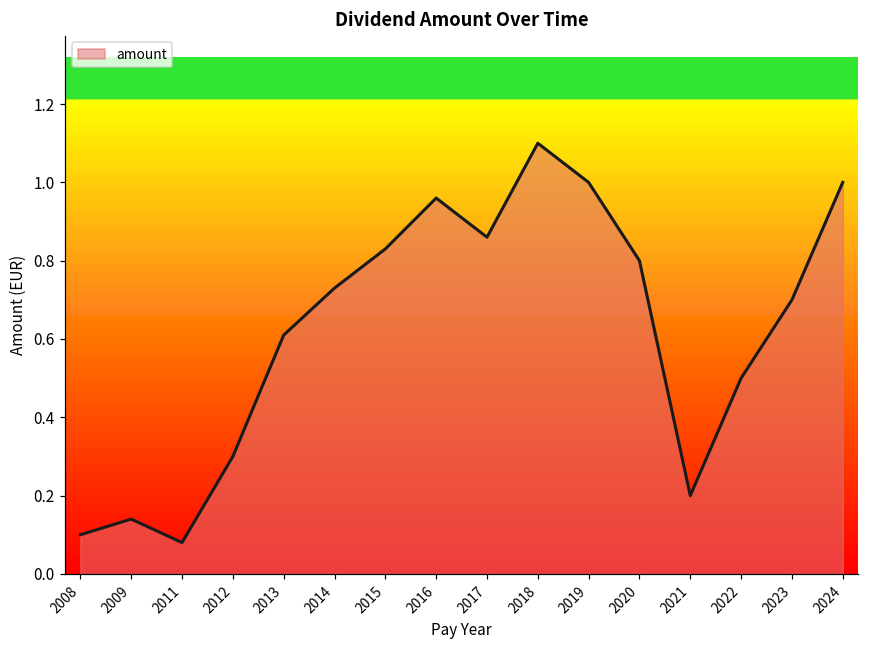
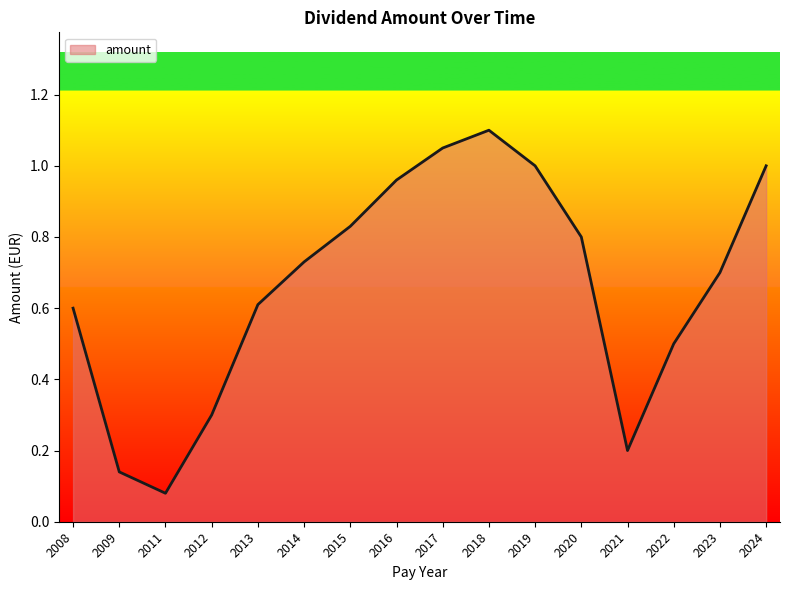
2008: 0.1 -> 0.6
2017: 0.86 -> 1.05
